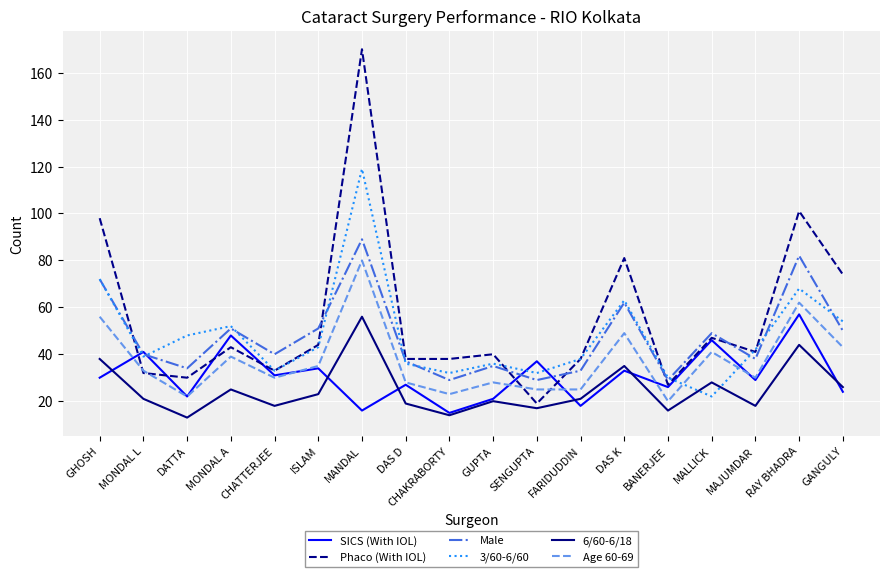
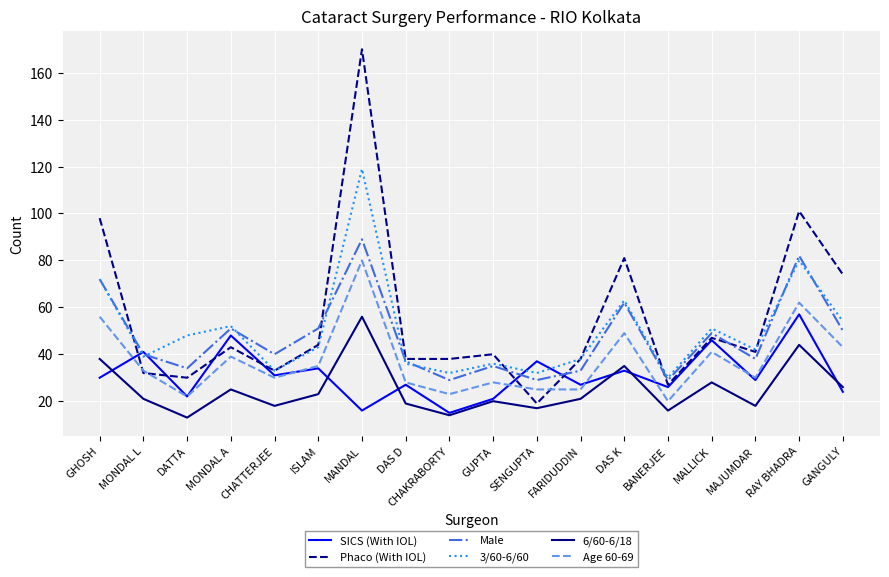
SICS (With IOL), FARIDUDDIN: 18 -> 27
3/60-6/60, MALLICK: 22 -> 51
3/60-6/60, RAY BHADRA: 68 -> 80
